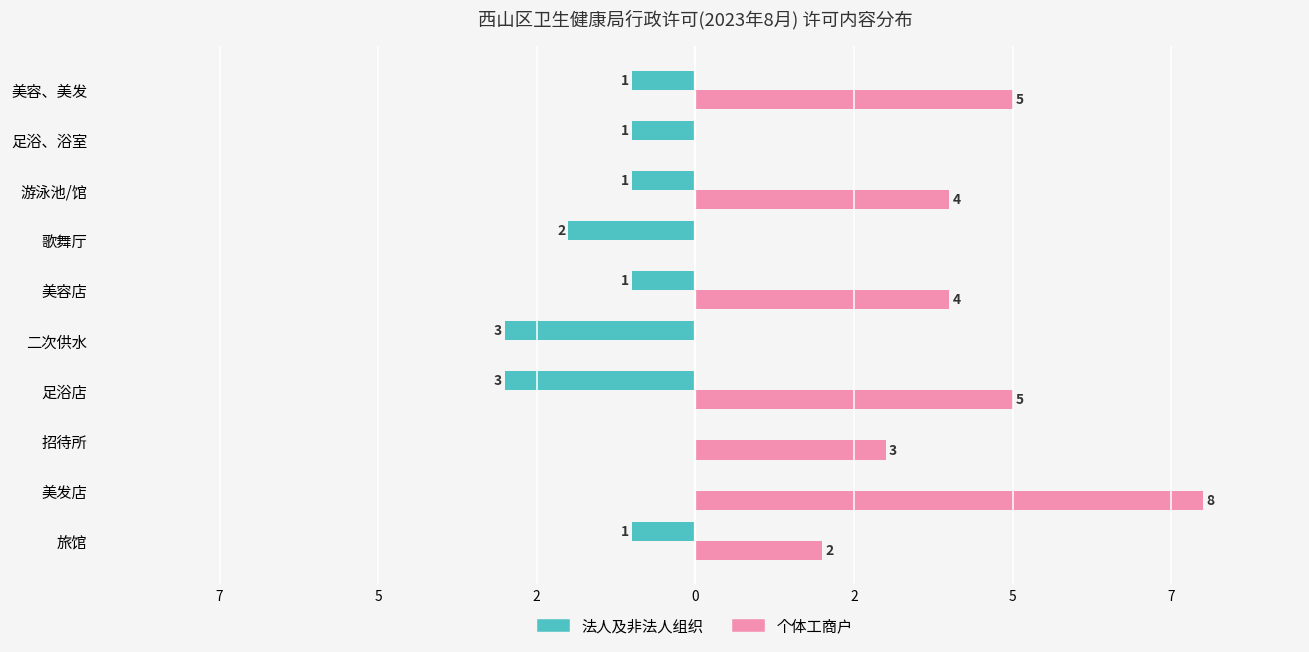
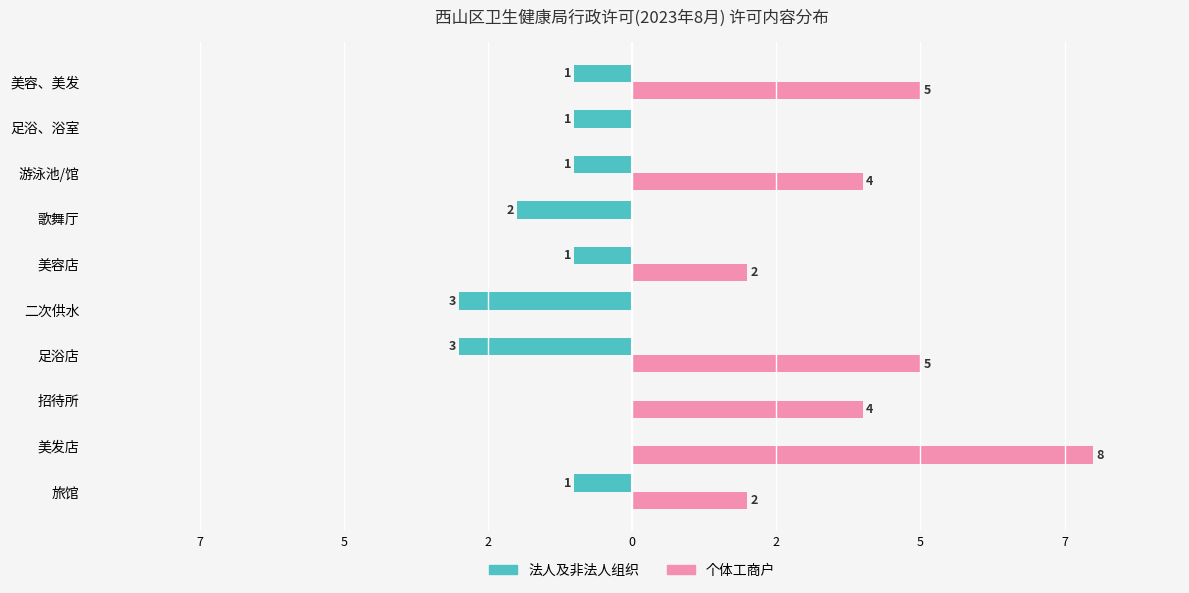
个体工商户, 美容店: 4 -> 2
个体工商户, 招待所: 3 -> 4
